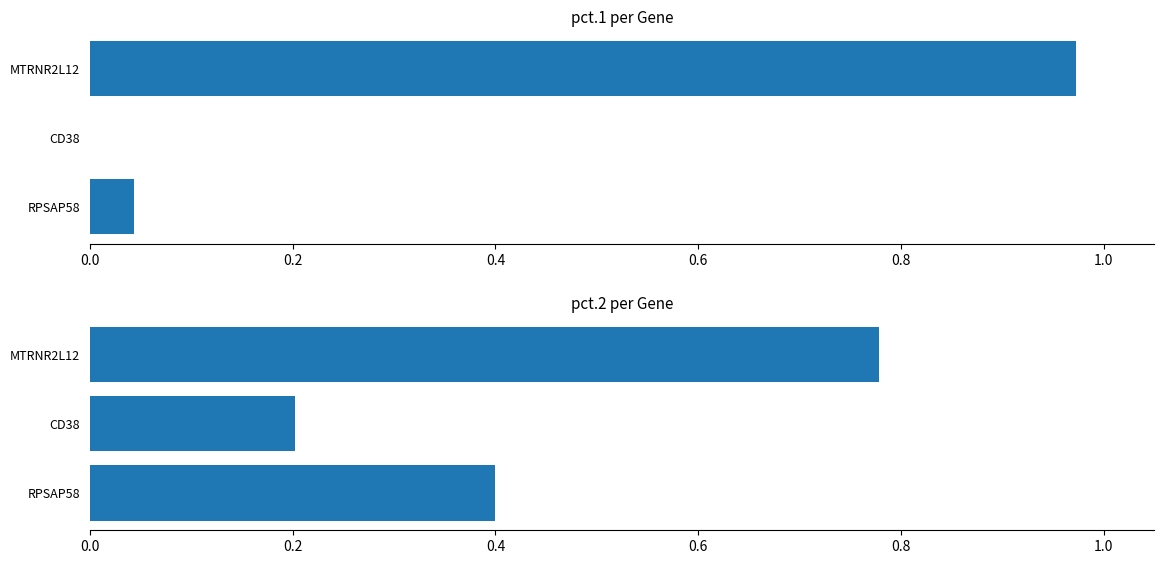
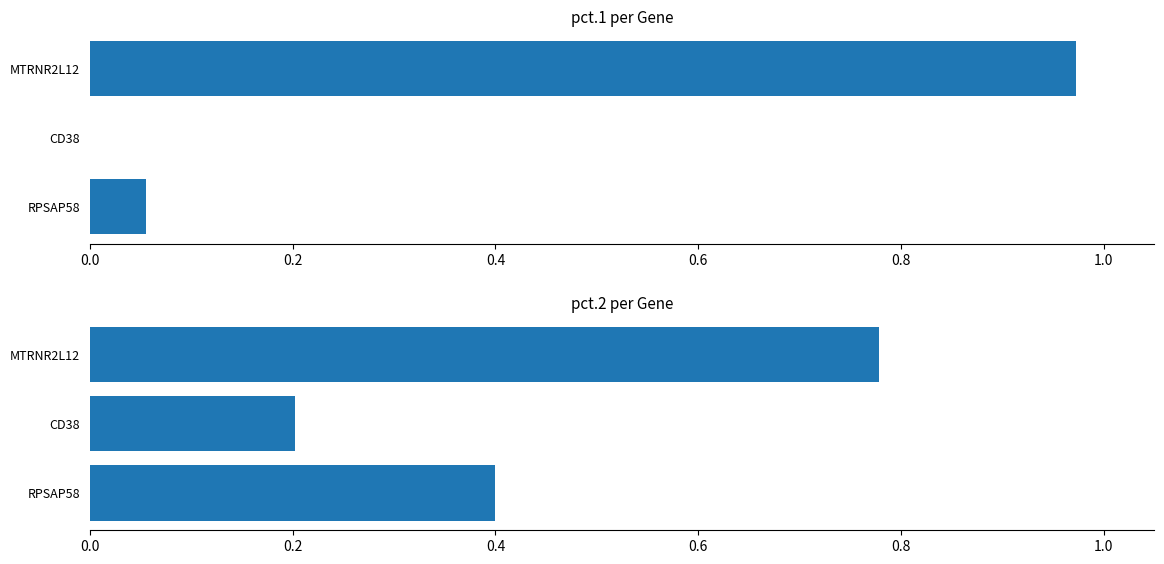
pct.1 per Gene, RPSAP58: 0.044 -> 0.055
